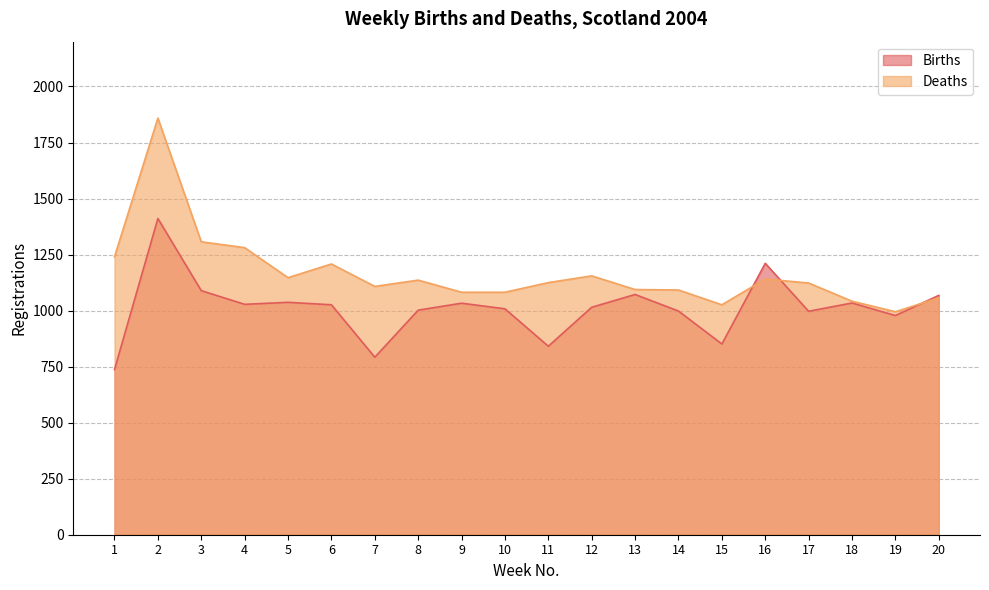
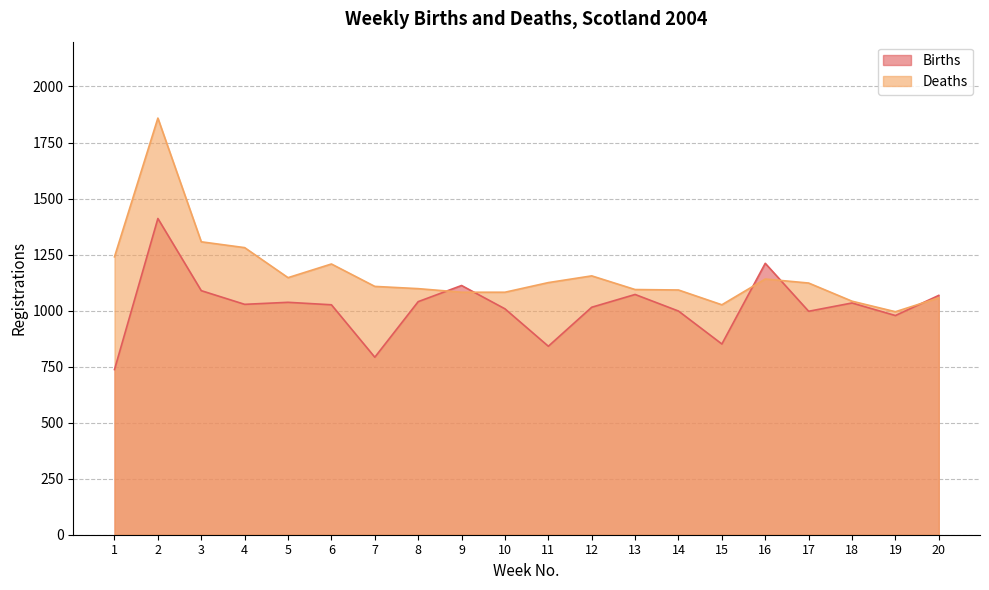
Births, 8: 1000 -> 1040
Deaths, 8: 1140 -> 1100
Births, 9: 1030 -> 1110
